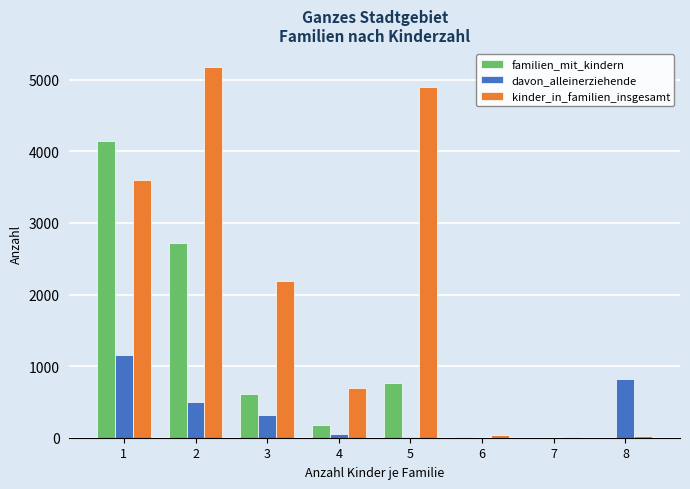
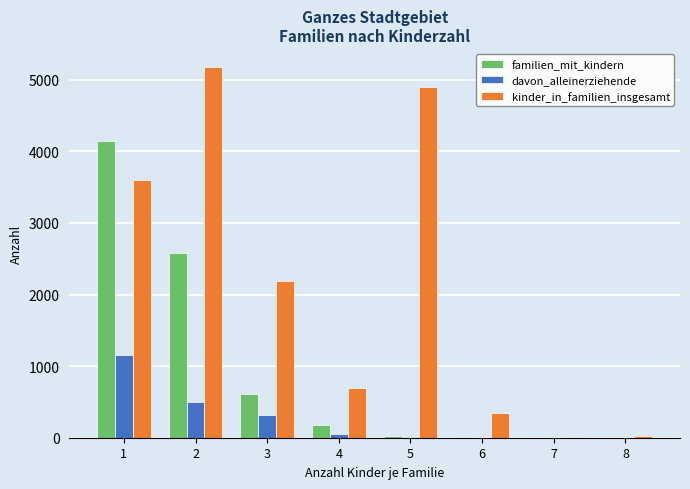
familien_mit_kindern, 2: 2700 -> 2600
familien_mit_kindern, 5: 800 -> 0
kinder_in_familien_insgesamt, 6: 0 -> 300
davon_alleinerziehende, 8: 800 -> 0
